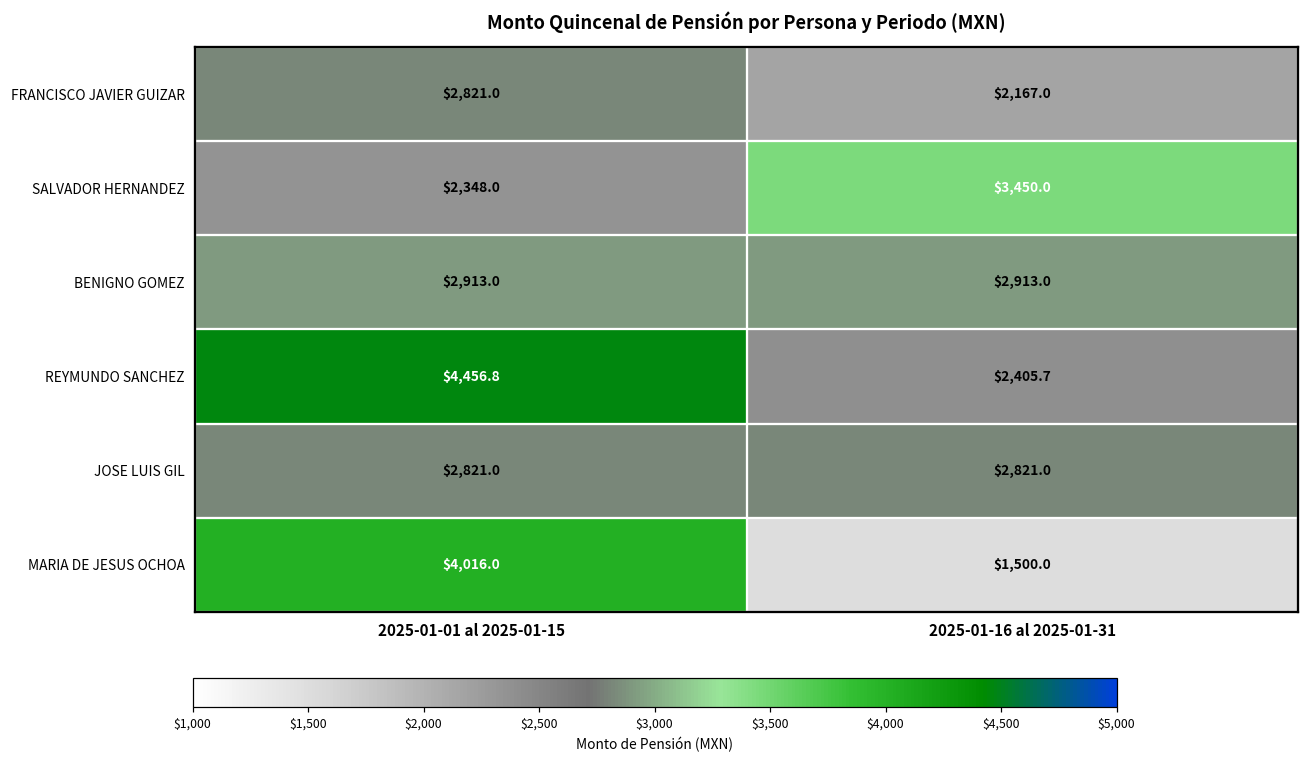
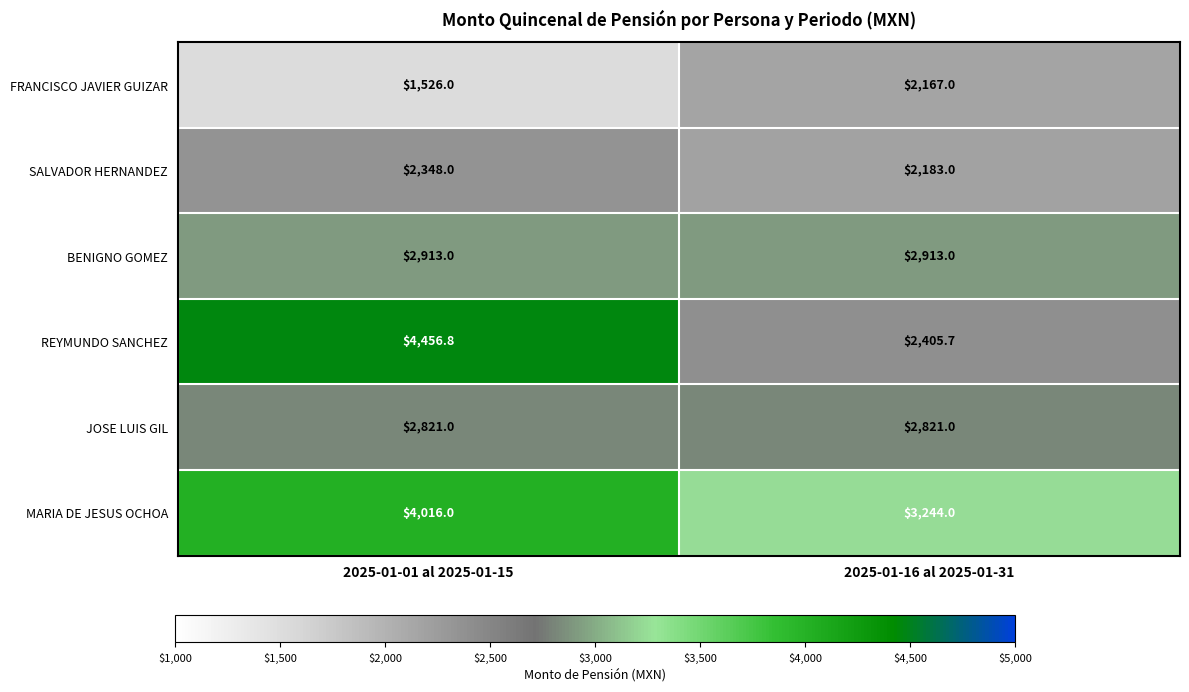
FRANCISCO JAVIER GUIZAR, 2025-01-01 al 2025-01-15: $2,821.0 -> $1,526.0
SALVADOR HERNANDEZ, 2025-01-16 al 2025-01-31: $3,450.0 -> $2,183.0
MARIA DE JESUS OCHOA, 2025-01-16 al 2025-01-31: $1,500.0 -> $3,244.0
